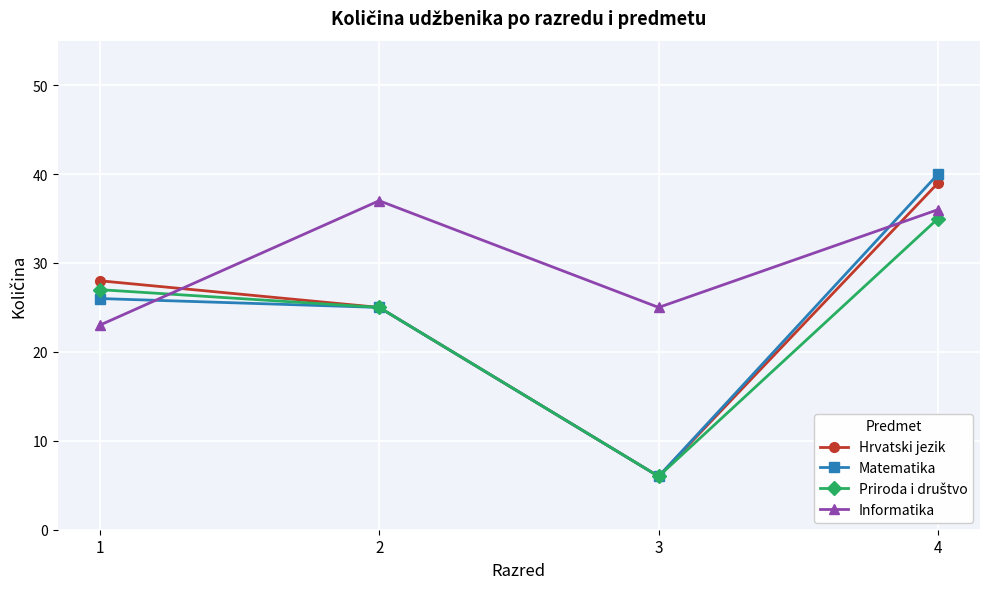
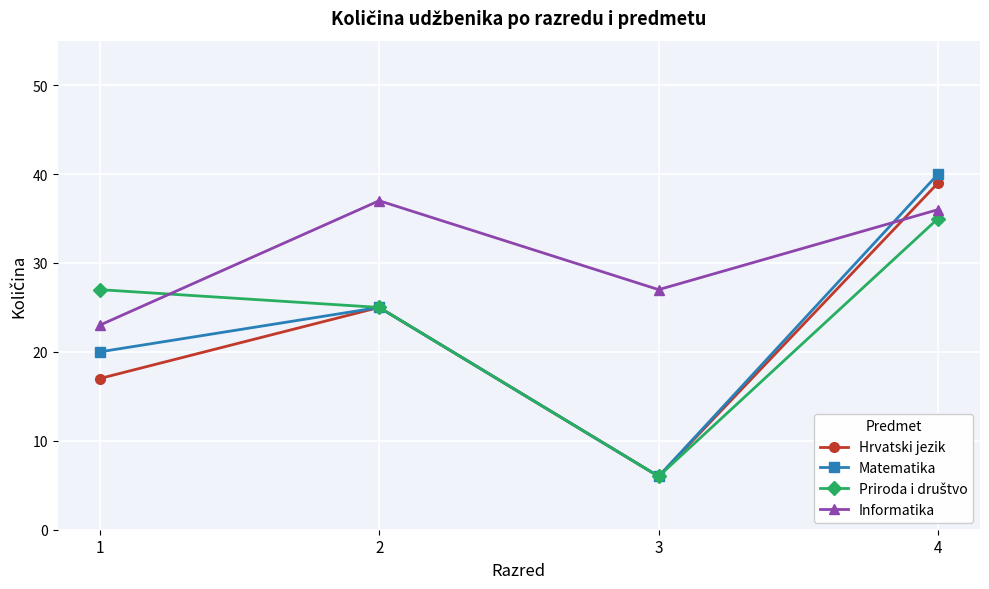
Hrvatski jezik, 1: 28 -> 17
Matematika, 1: 26 -> 20
Informatika, 3: 25 -> 27
